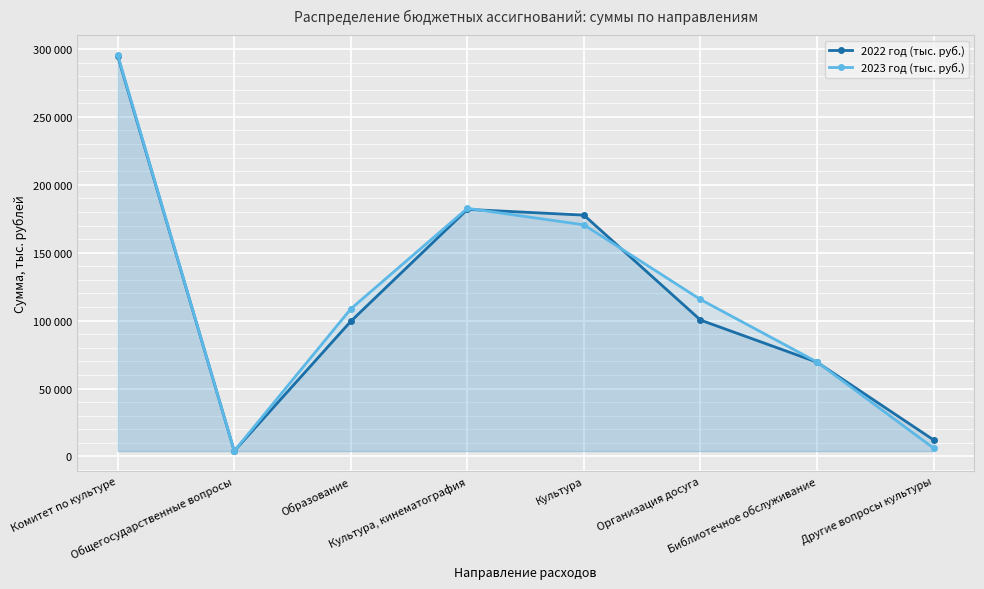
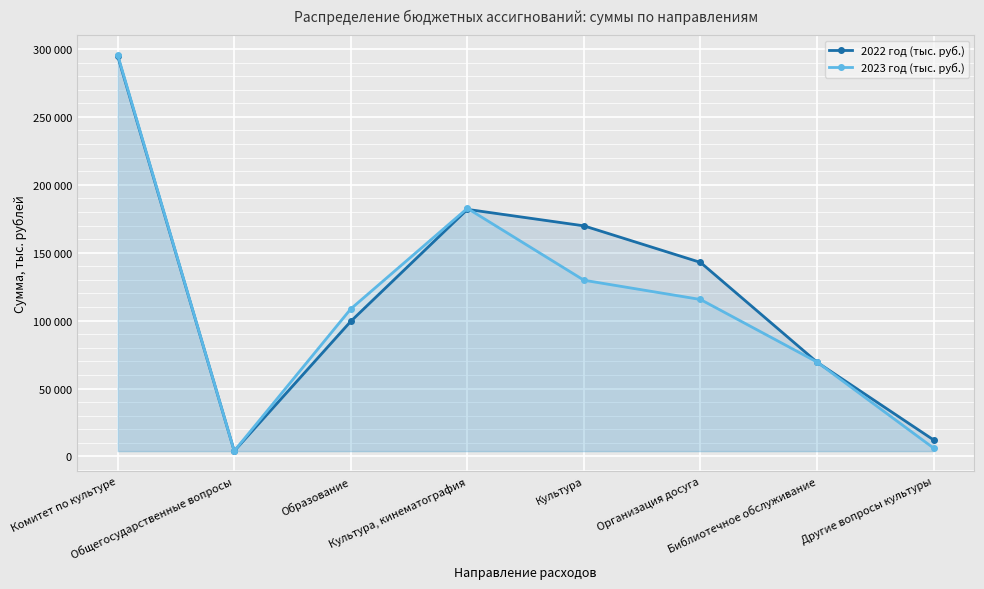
2022 год (тыс. руб.), Культура: 178000 -> 170000
2023 год (тыс. руб.), Культура: 171000 -> 130000
2022 год (тыс. руб.), Организация досуга: 100000 -> 143000
